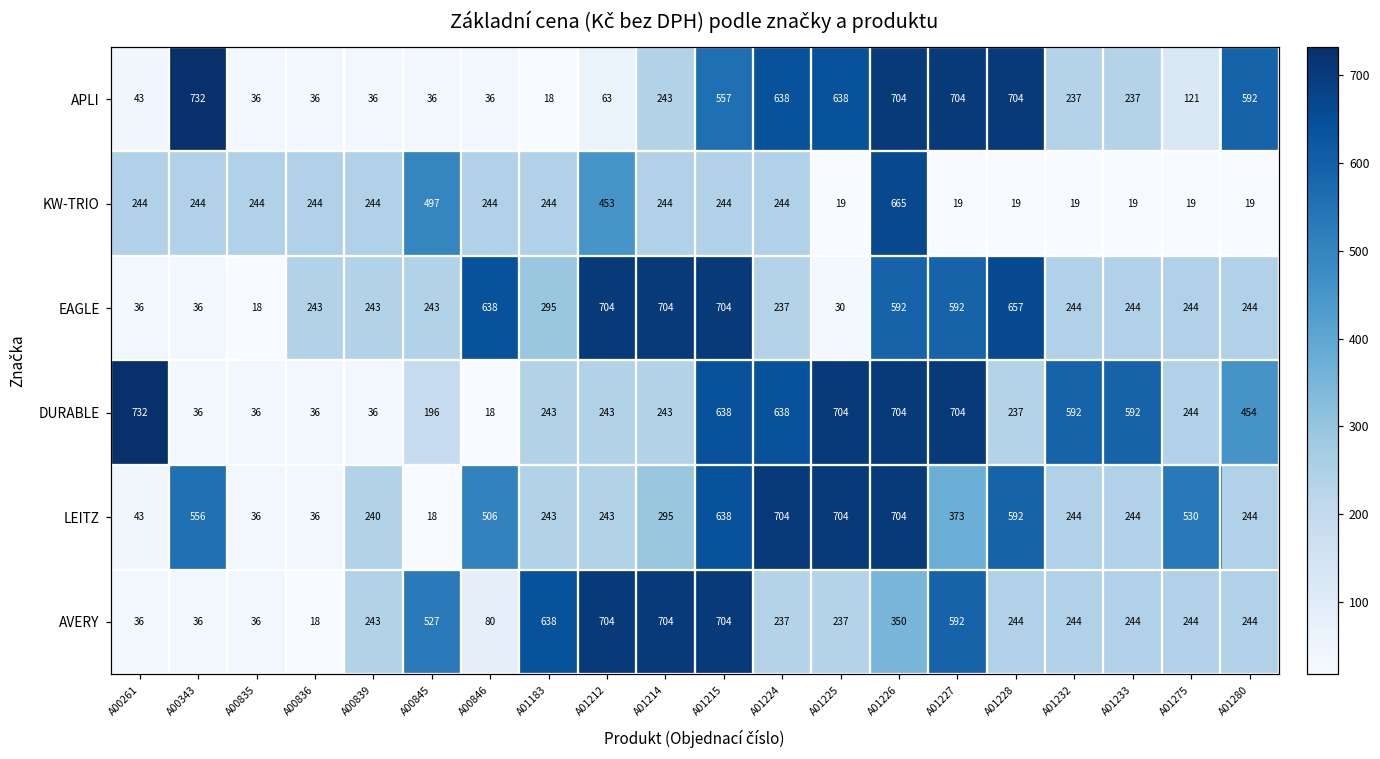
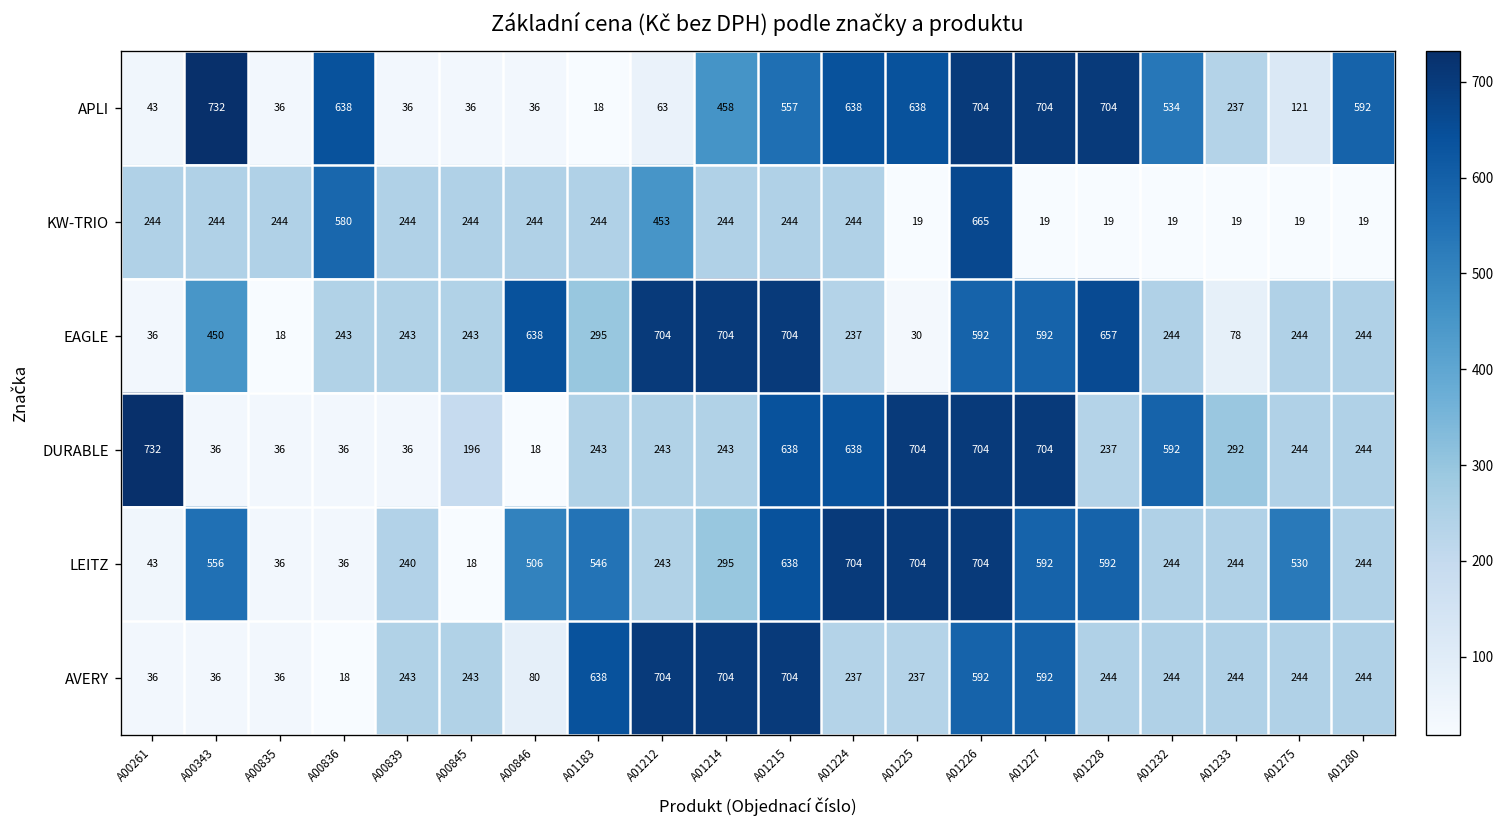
APLI, A00836: 36 -> 638
APLI, A01214: 243 -> 458
APLI, A01232: 237 -> 534
KW-TRIO, A00836: 244 -> 580
KW-TRIO, A00845: 497 -> 244
EAGLE, A00343: 36 -> 450
EAGLE, A01233: 244 -> 78
DURABLE, A01233: 592 -> 292
DURABLE, A01280: 454 -> 244
LEITZ, A01183: 243 -> 546
LEITZ, A01227: 373 -> 592
AVERY, A00845: 527 -> 243
AVERY, A01226: 350 -> 592
